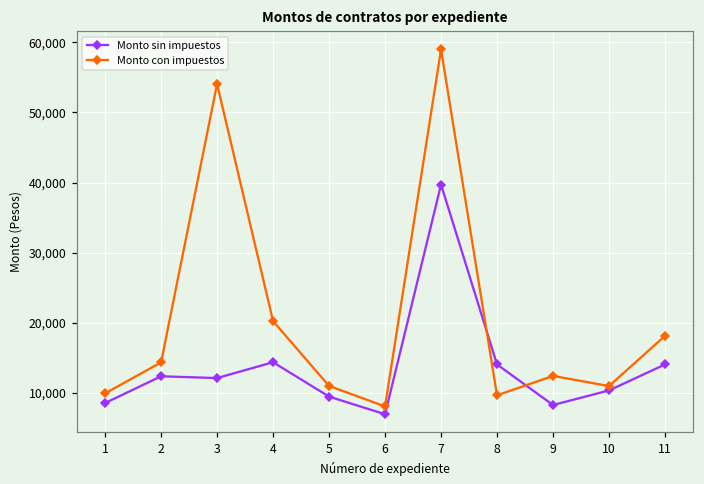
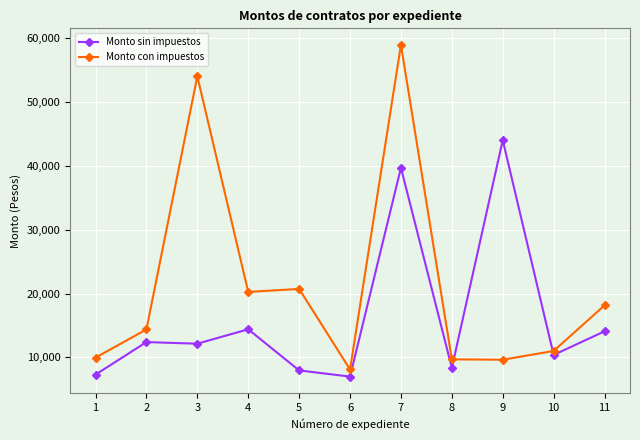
Monto sin impuestos, 1: 9,000 -> 7,000
Monto sin impuestos, 5: 9,000 -> 8,000
Monto con impuestos, 5: 11,000 -> 21,000
Monto sin impuestos, 8: 14,000 -> 8,000
Monto sin impuestos, 9: 8,000 -> 44,000
Monto con impuestos, 9: 12,000 -> 10,000
